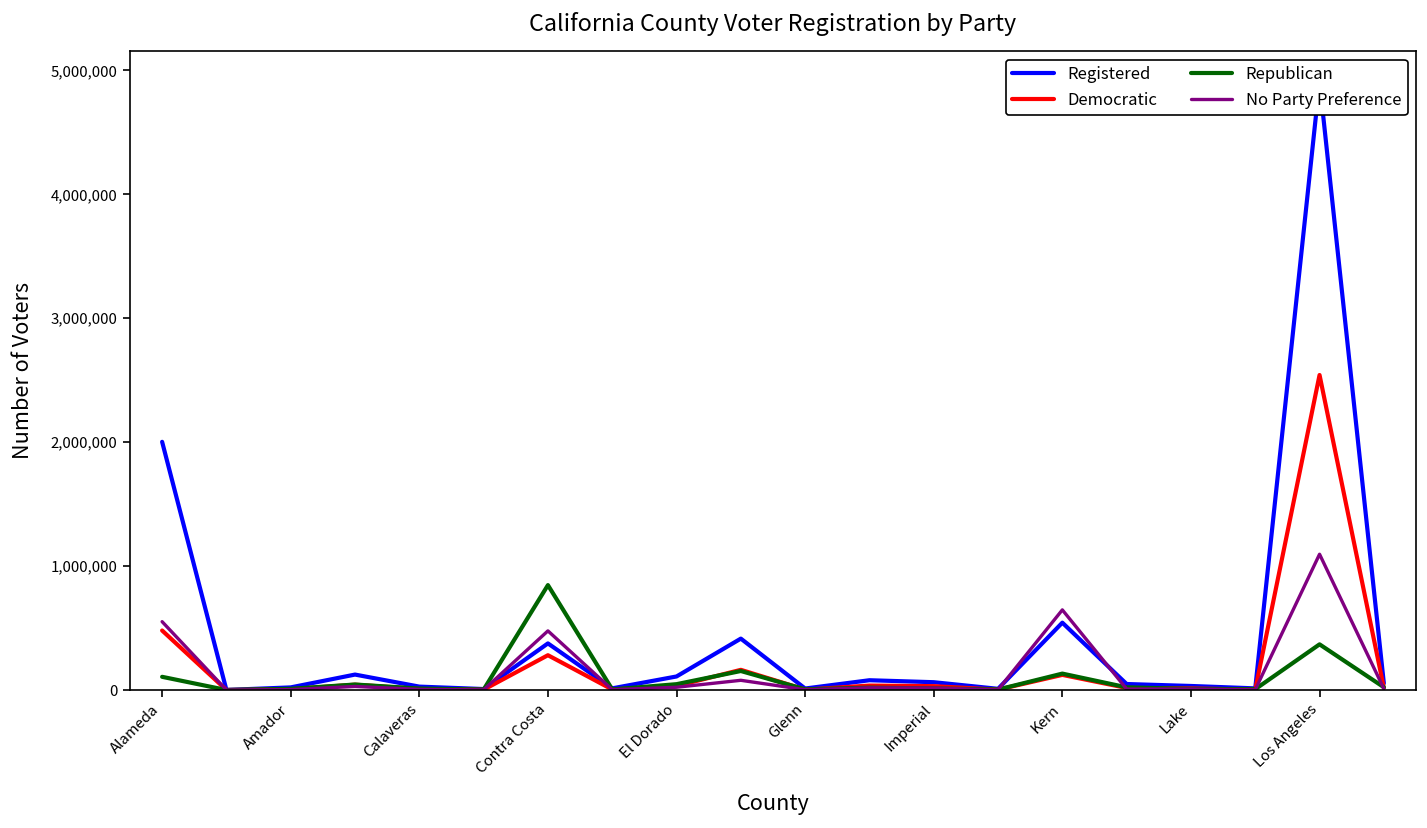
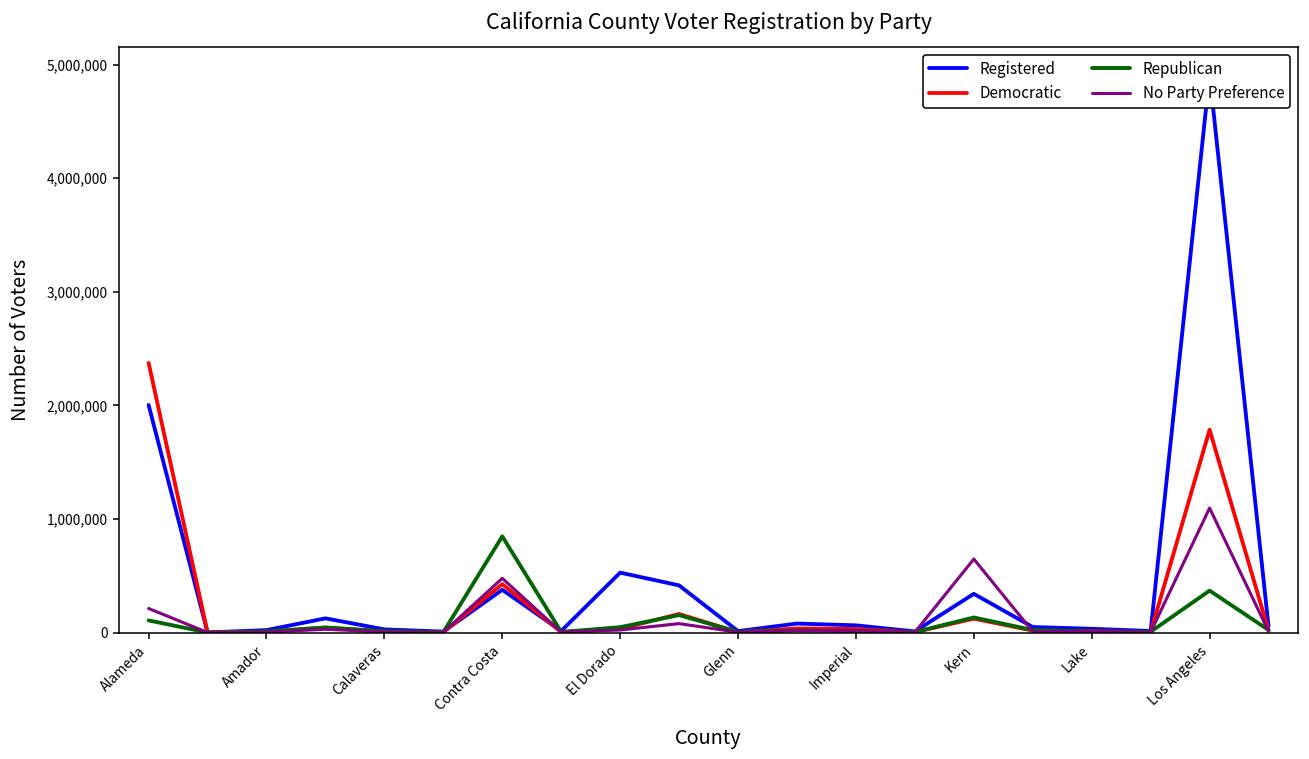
Democratic, Alameda: 480,000 -> 2,370,000
No Party Preference, Alameda: 550,000 -> 210,000
Democratic, Contra Costa: 280,000 -> 430,000
Registered, El Dorado: 110,000 -> 530,000
Registered, Kern: 540,000 -> 340,000
Democratic, Los Angeles: 2,540,000 -> 1,790,000
